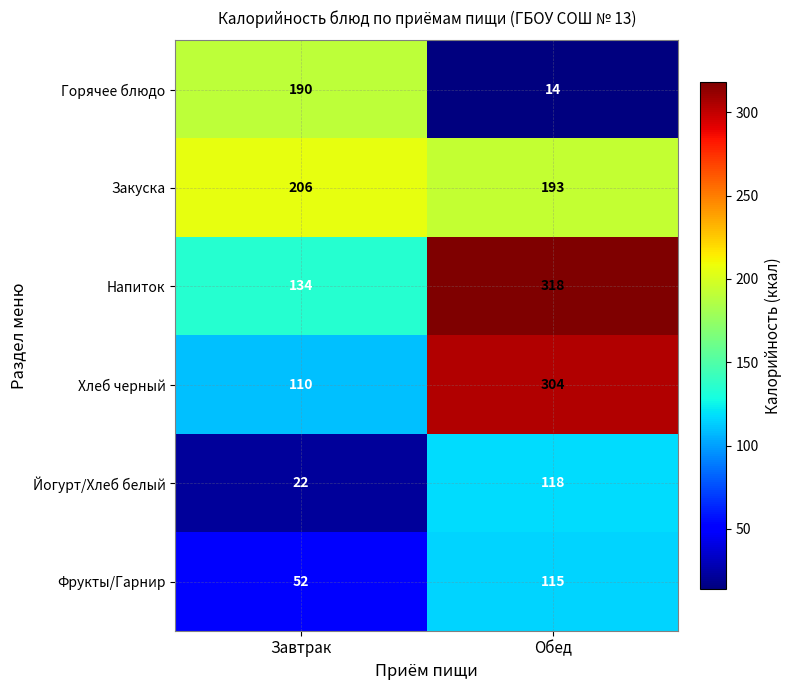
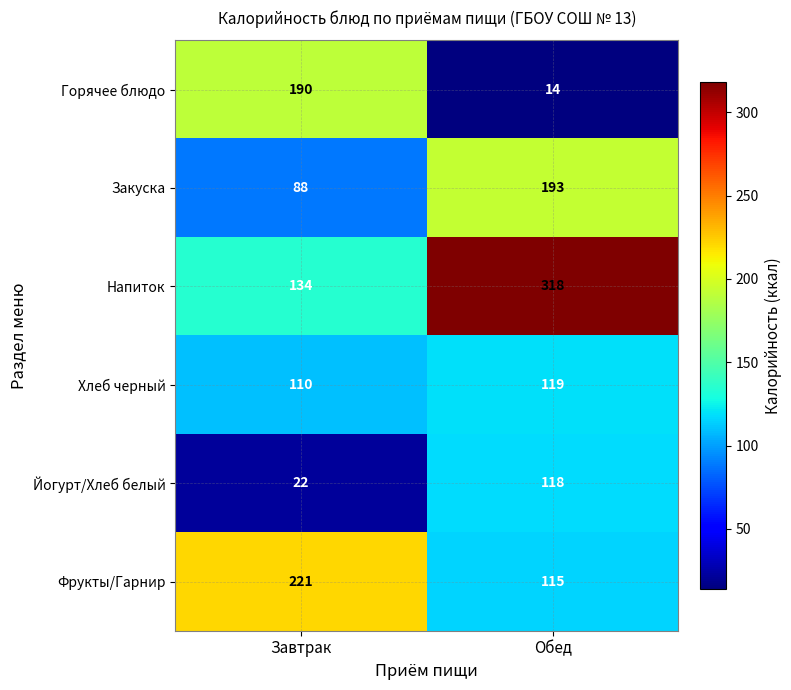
Закуска, Завтрак: 206 -> 88
Хлеб черный, Обед: 304 -> 119
Фрукты/Гарнир, Завтрак: 52 -> 221
